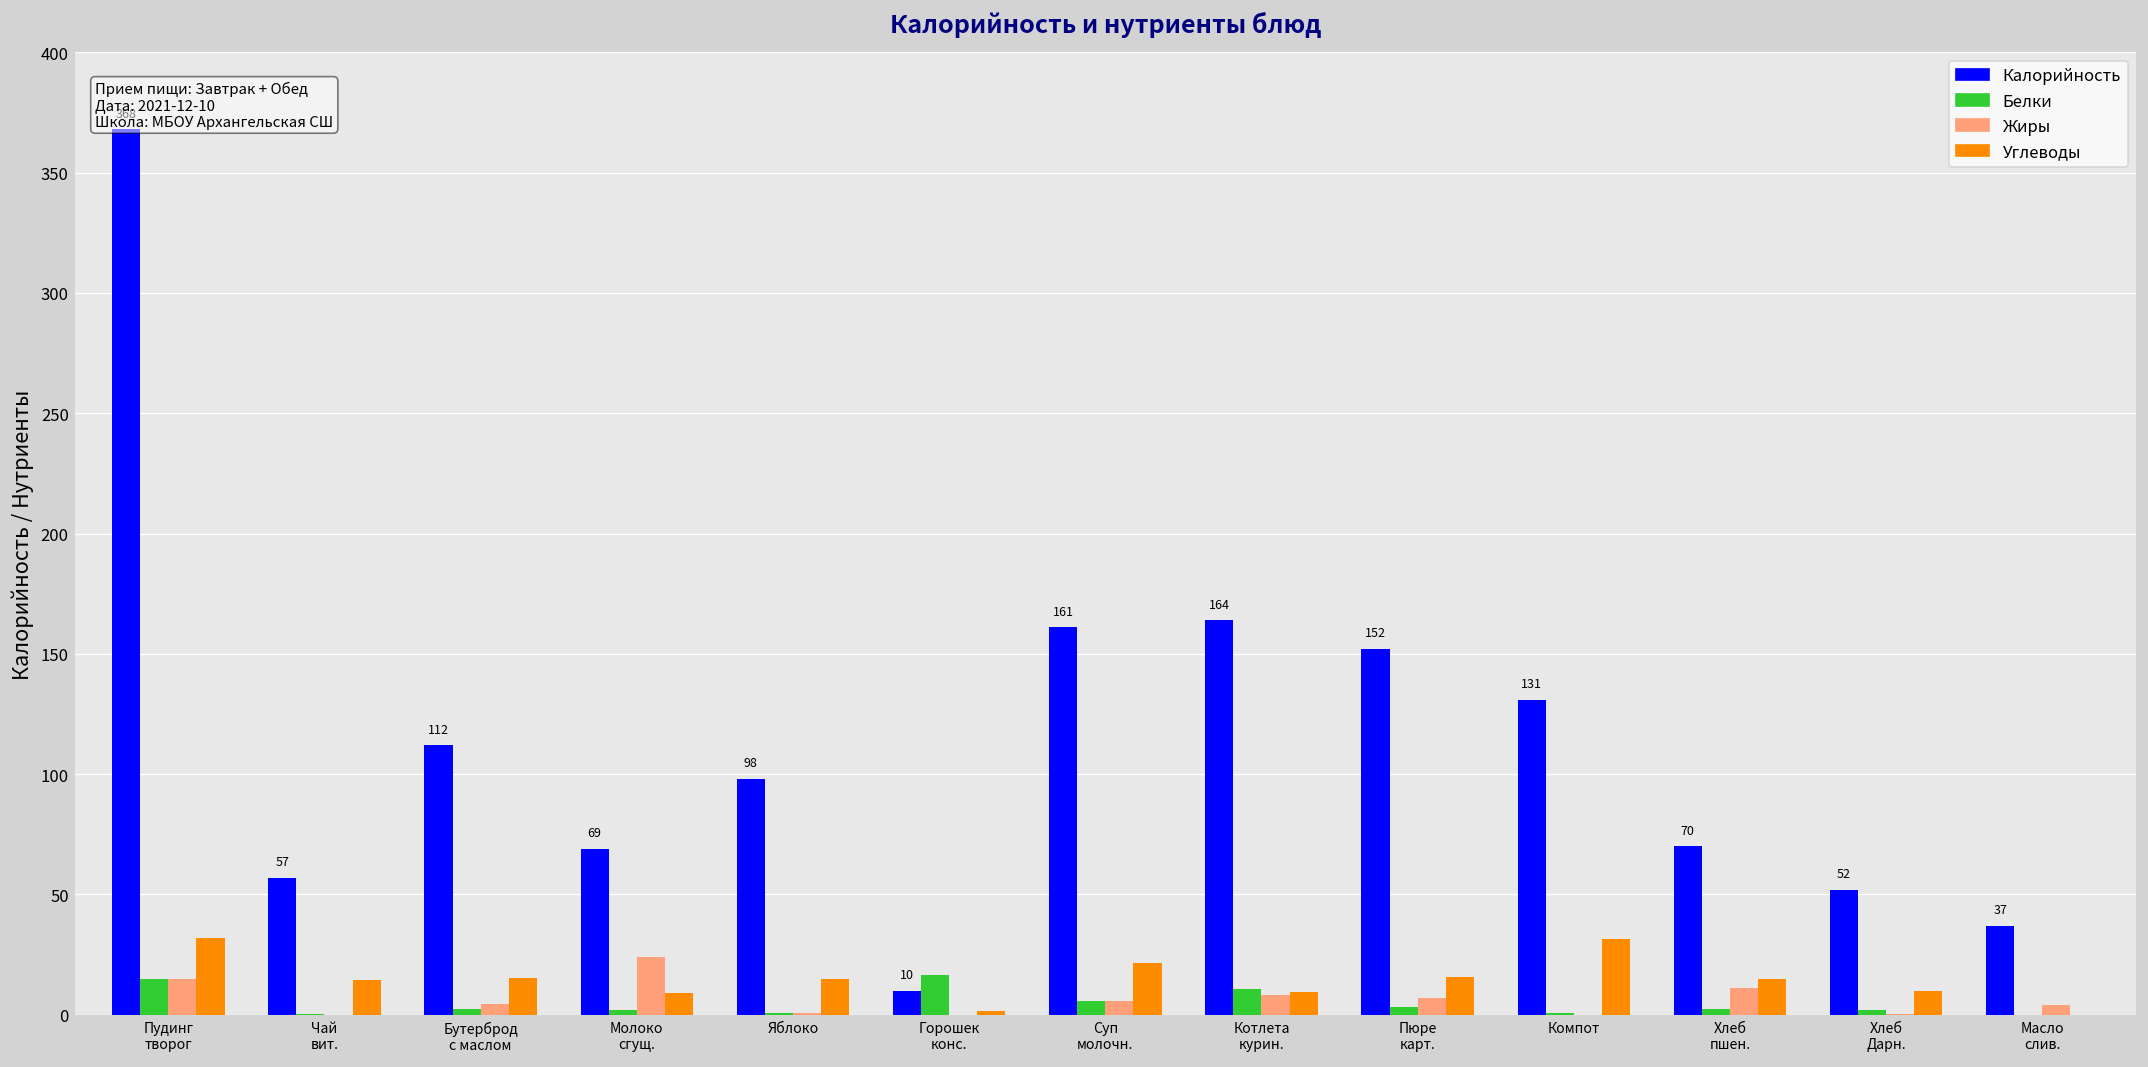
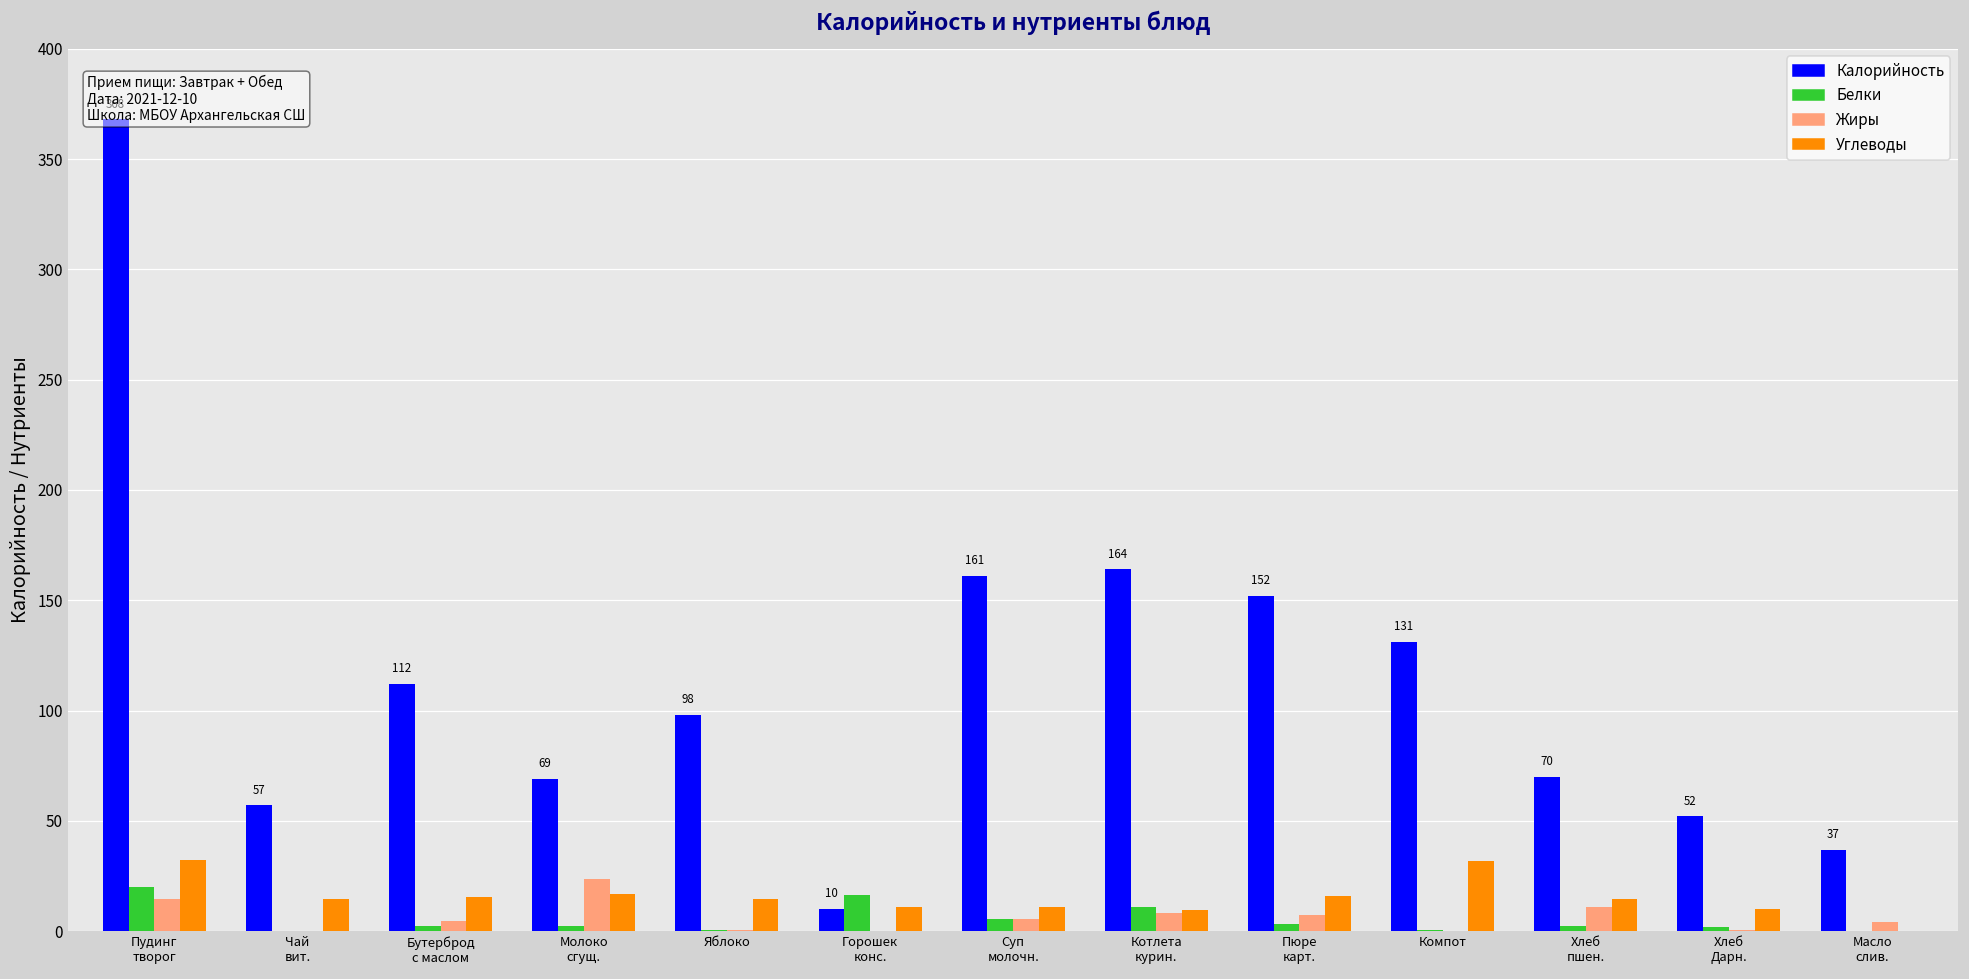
Белки, Пудинг творог: 15 -> 20
Углеводы, Молоко сгущ.: 9 -> 17
Углеводы, Горошек конс.: 2 -> 11
Углеводы, Суп молочн.: 21 -> 11
